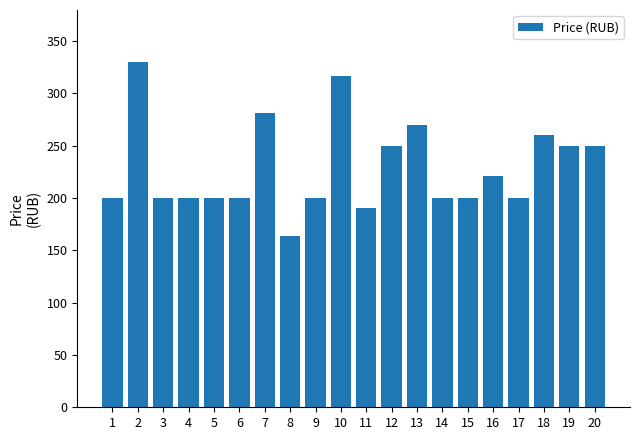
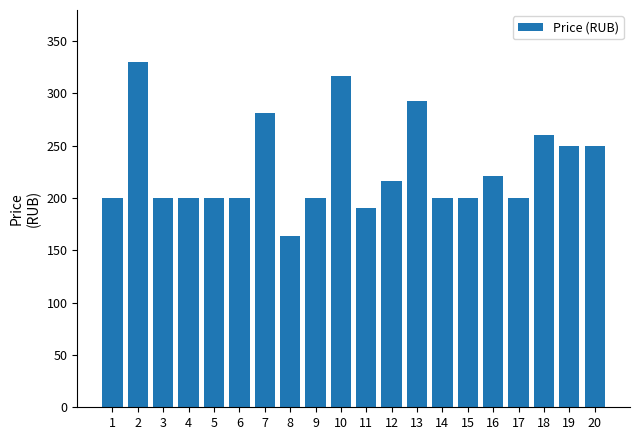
12: 250 -> 216
13: 270 -> 293
